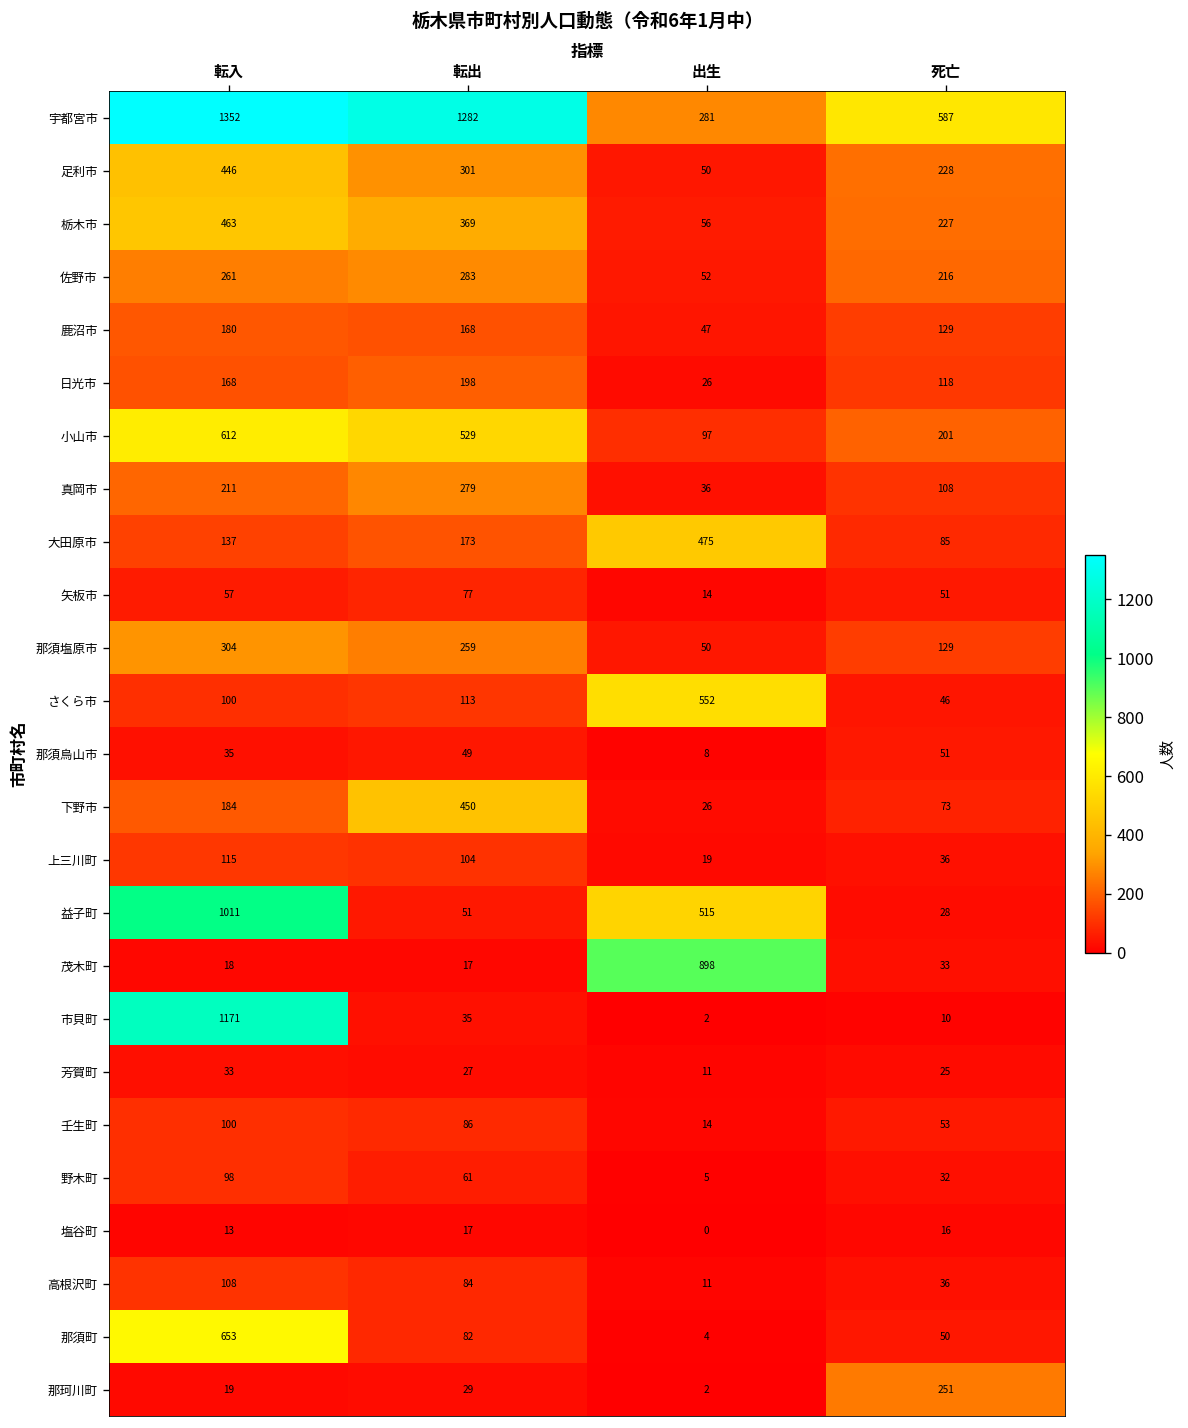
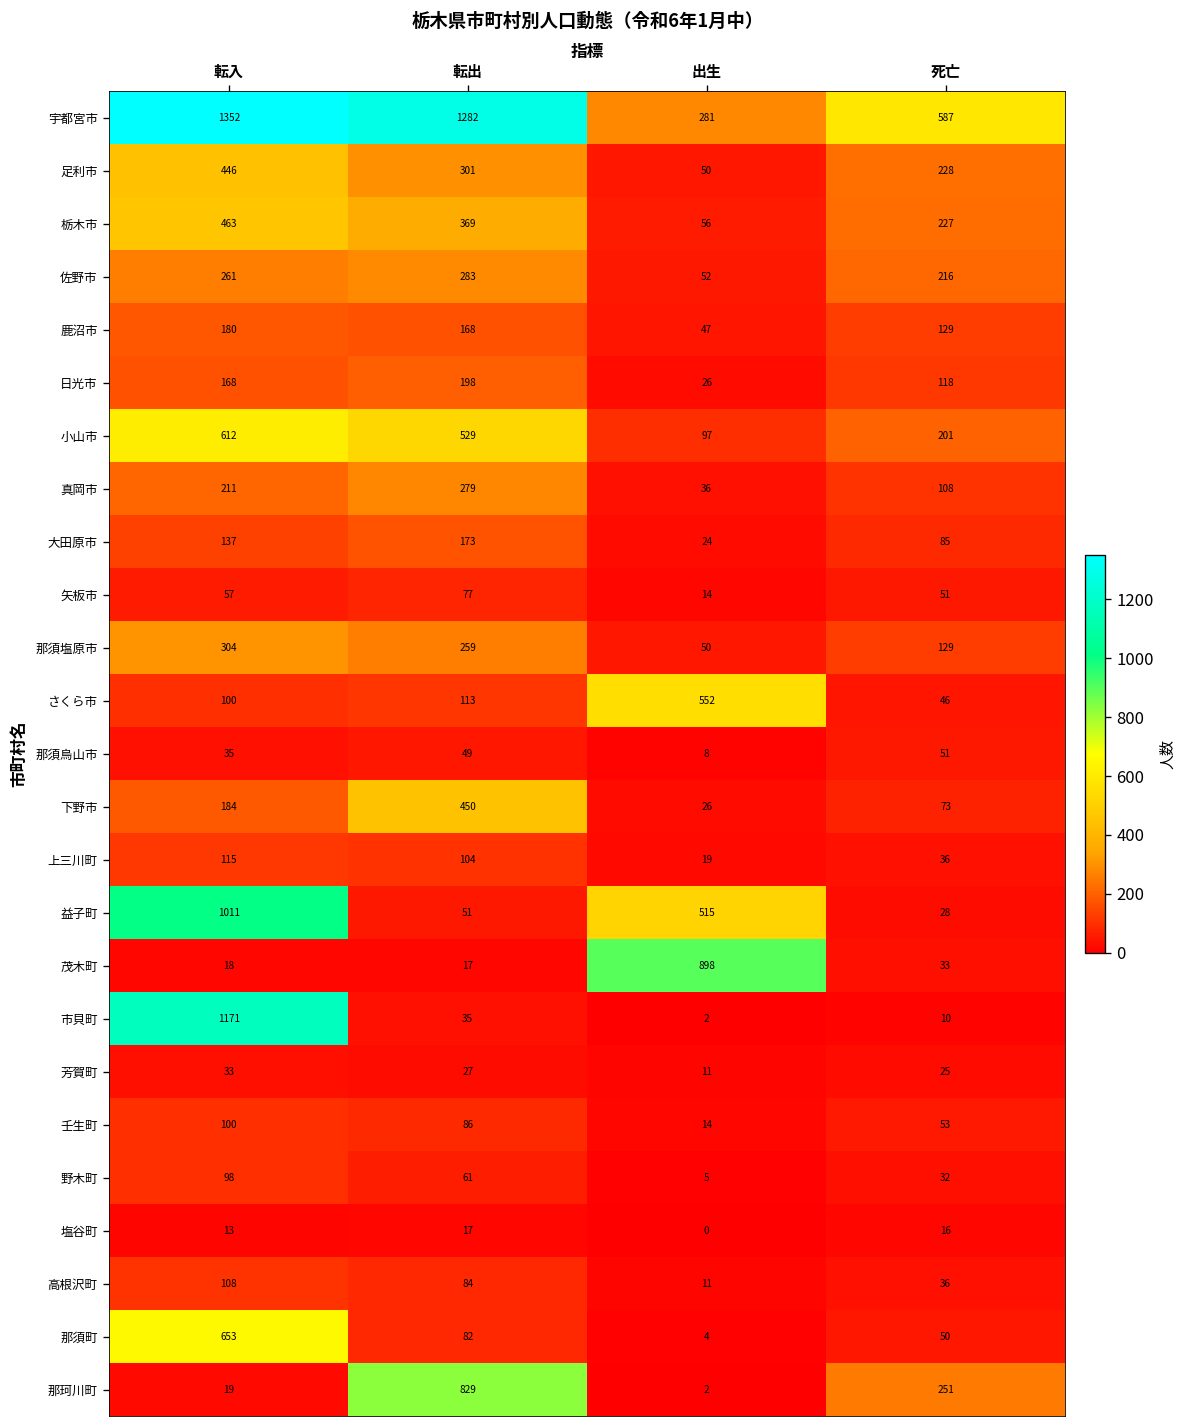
大田原市, 出生: 475 -> 24
那珂川町, 転出: 29 -> 829
